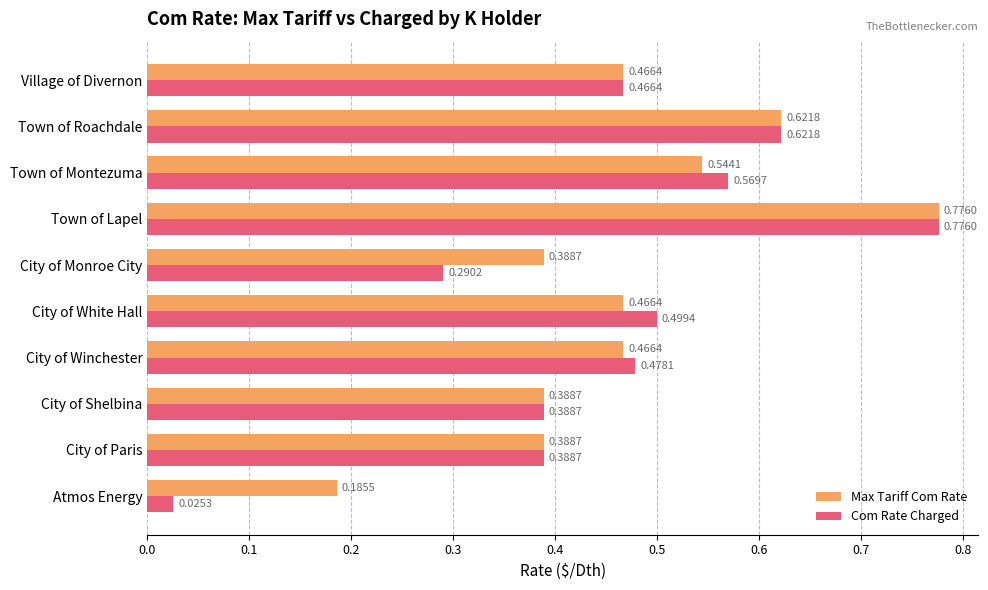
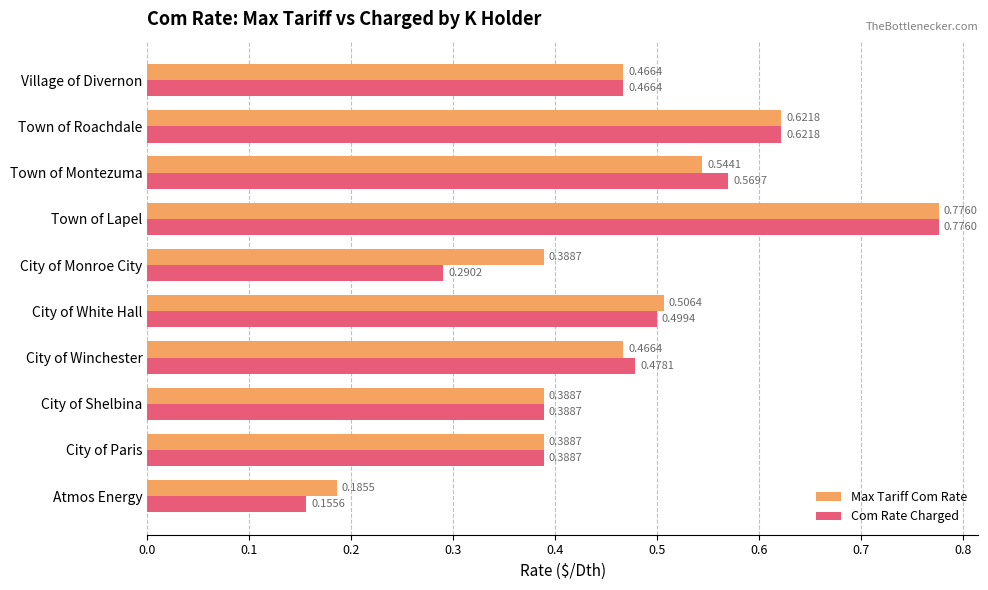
Max Tariff Com Rate, City of White Hall: 0.4664 -> 0.5064
Com Rate Charged, Atmos Energy: 0.0253 -> 0.1556
